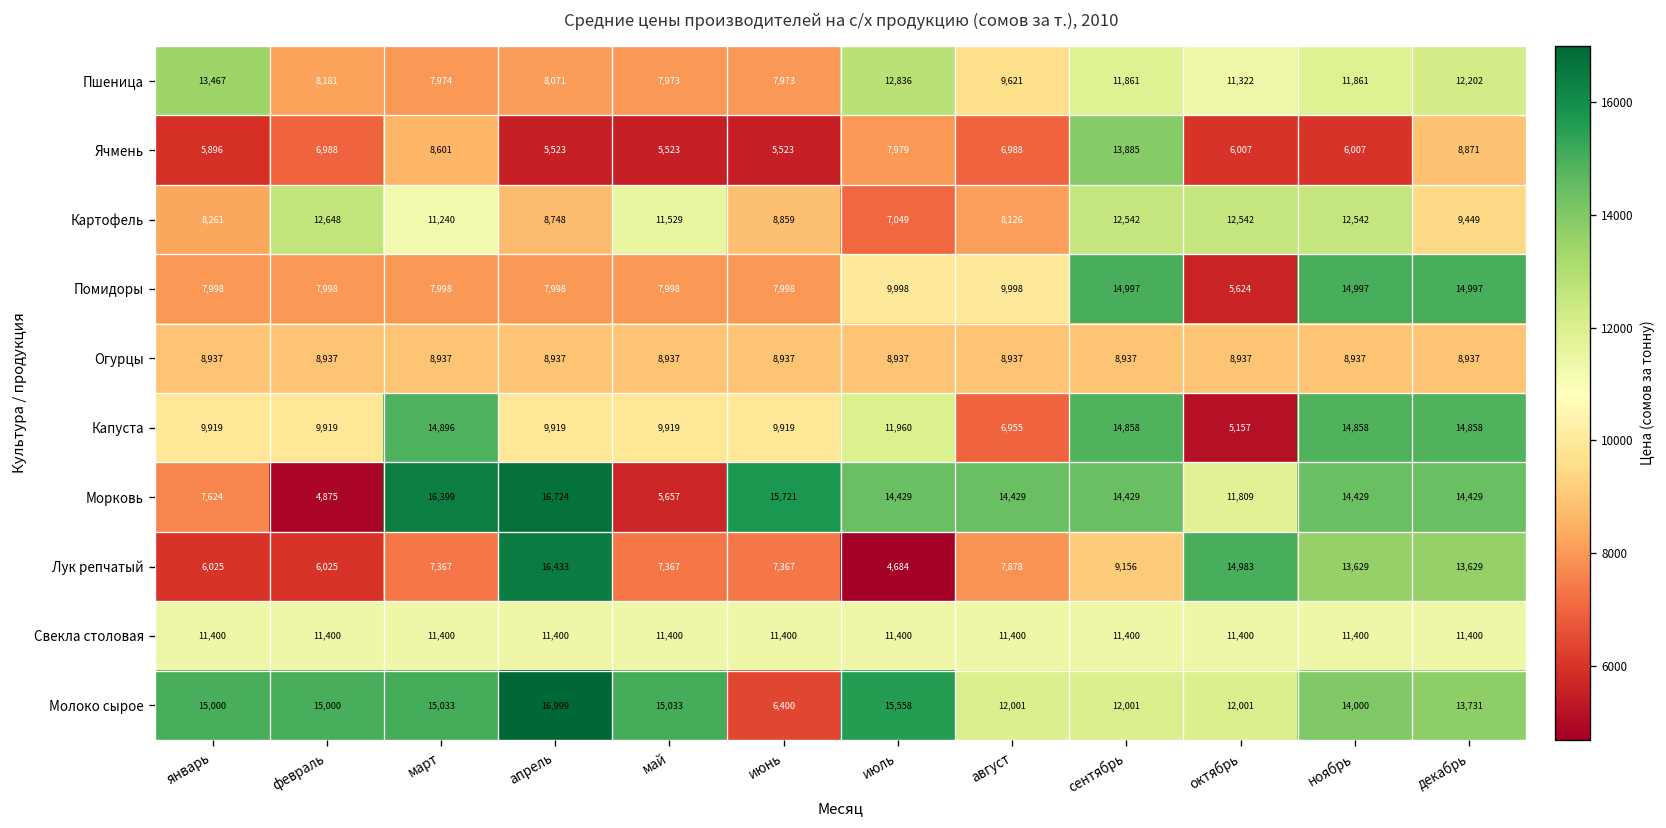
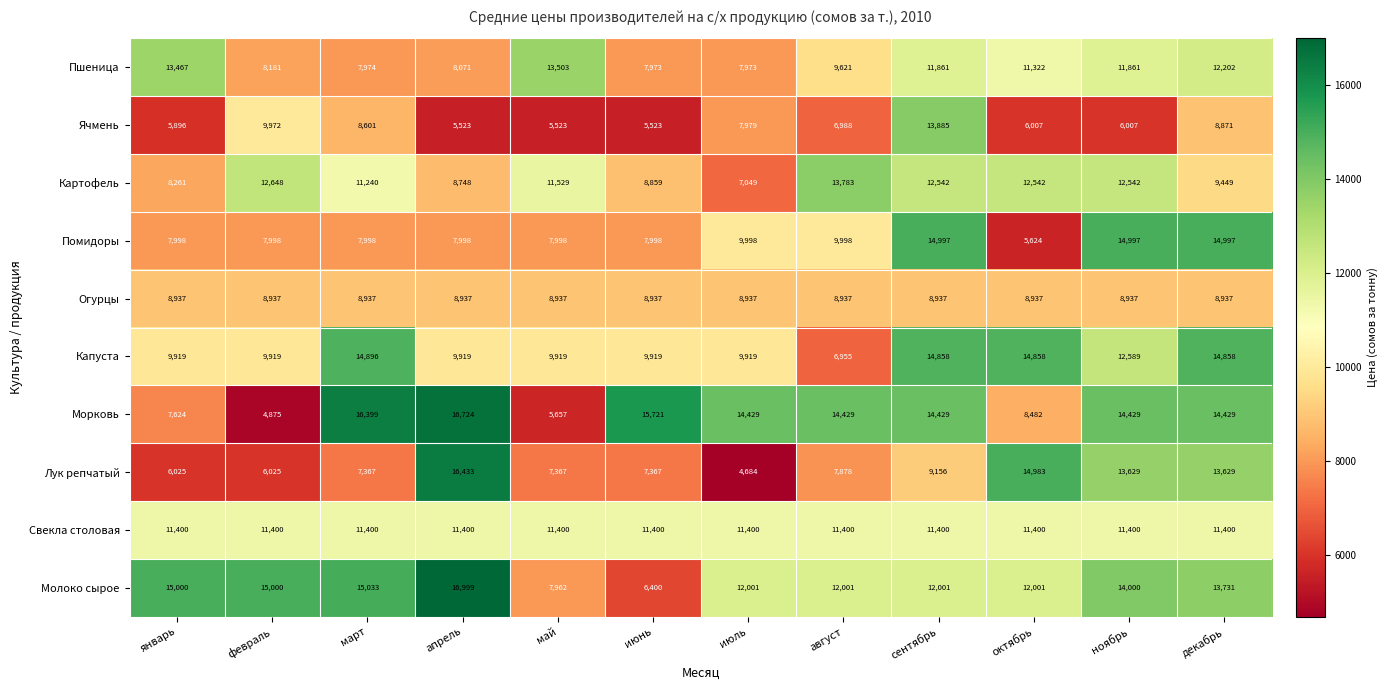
Пшеница, май: 7,973 -> 13,503
Пшеница, июль: 12,836 -> 7,973
Ячмень, февраль: 6,988 -> 9,972
Картофель, август: 8,126 -> 13,783
Капуста, июль: 11,960 -> 9,919
Капуста, октябрь: 5,157 -> 14,858
Капуста, ноябрь: 14,858 -> 12,589
Морковь, октябрь: 11,809 -> 8,482
Молоко сырое, май: 15,033 -> 7,962
Молоко сырое, июль: 15,558 -> 12,001
